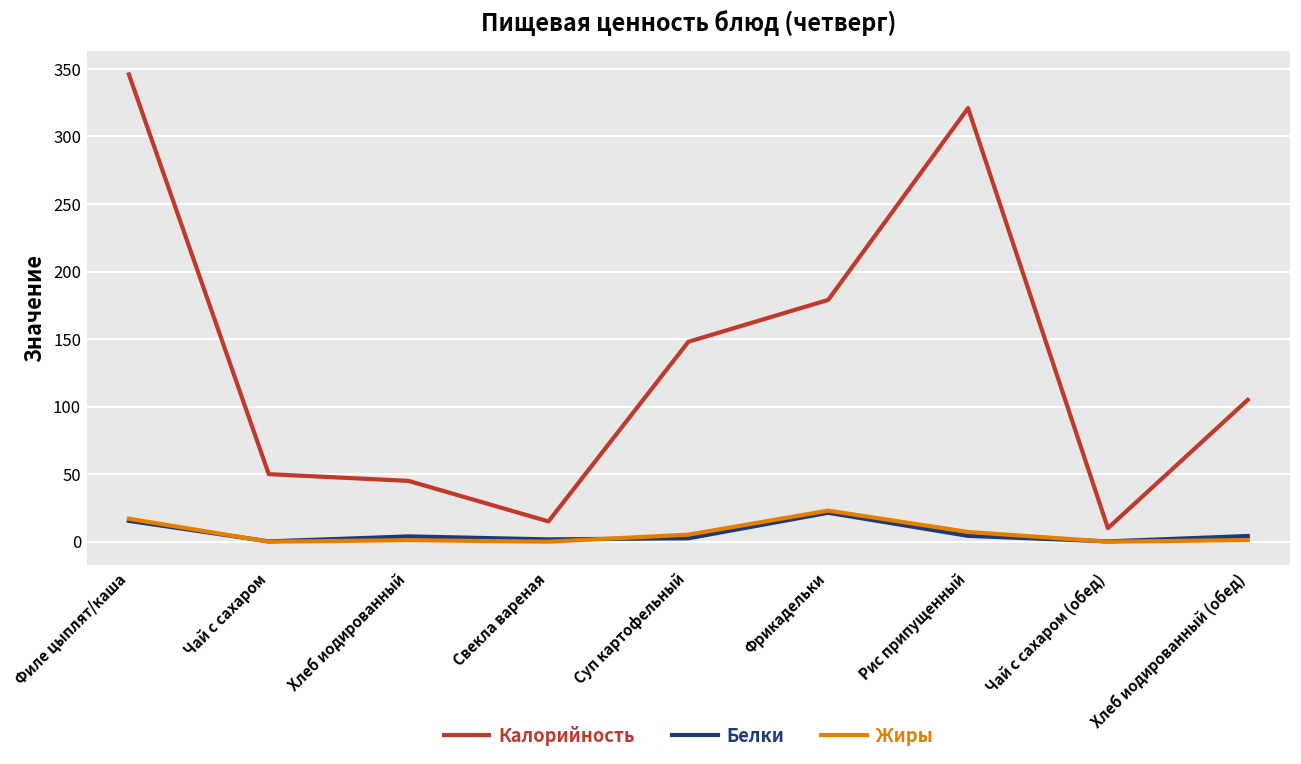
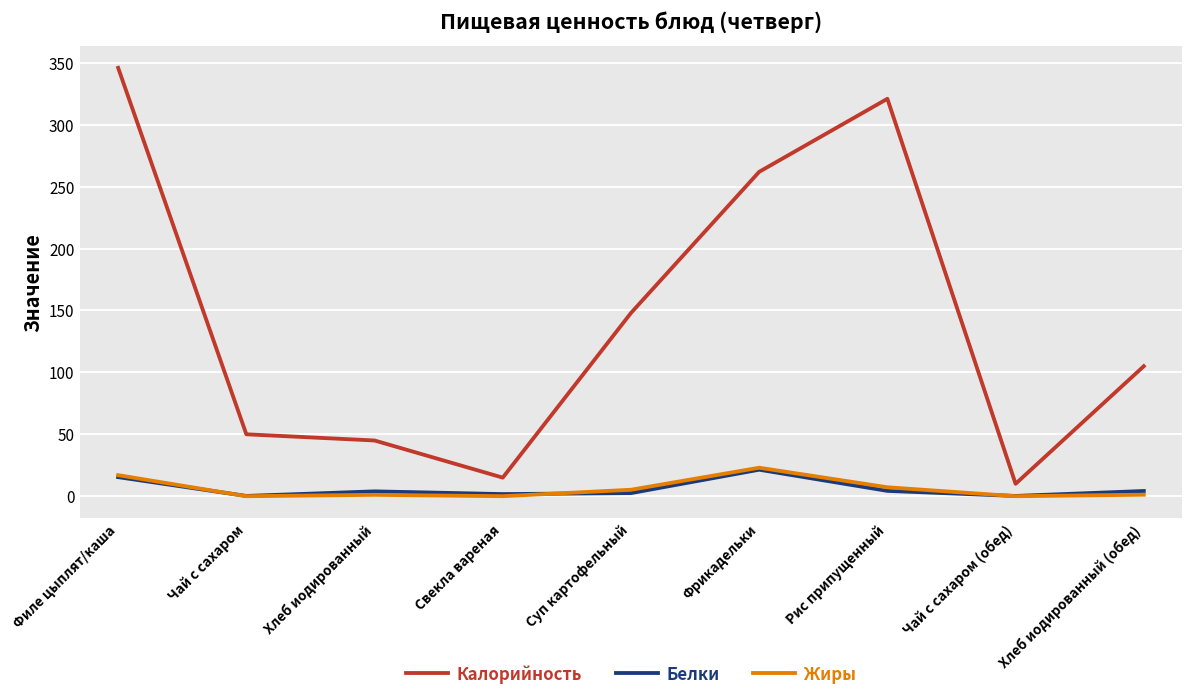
Калорийность, Фрикадельки: 179 -> 262
